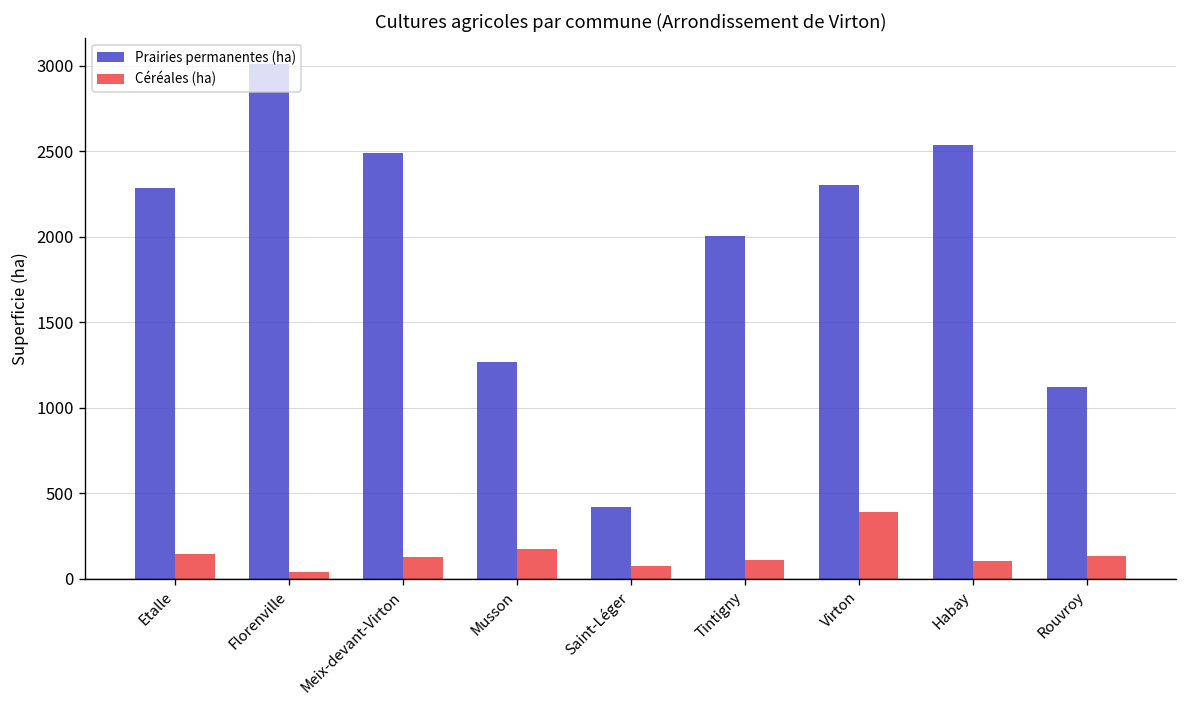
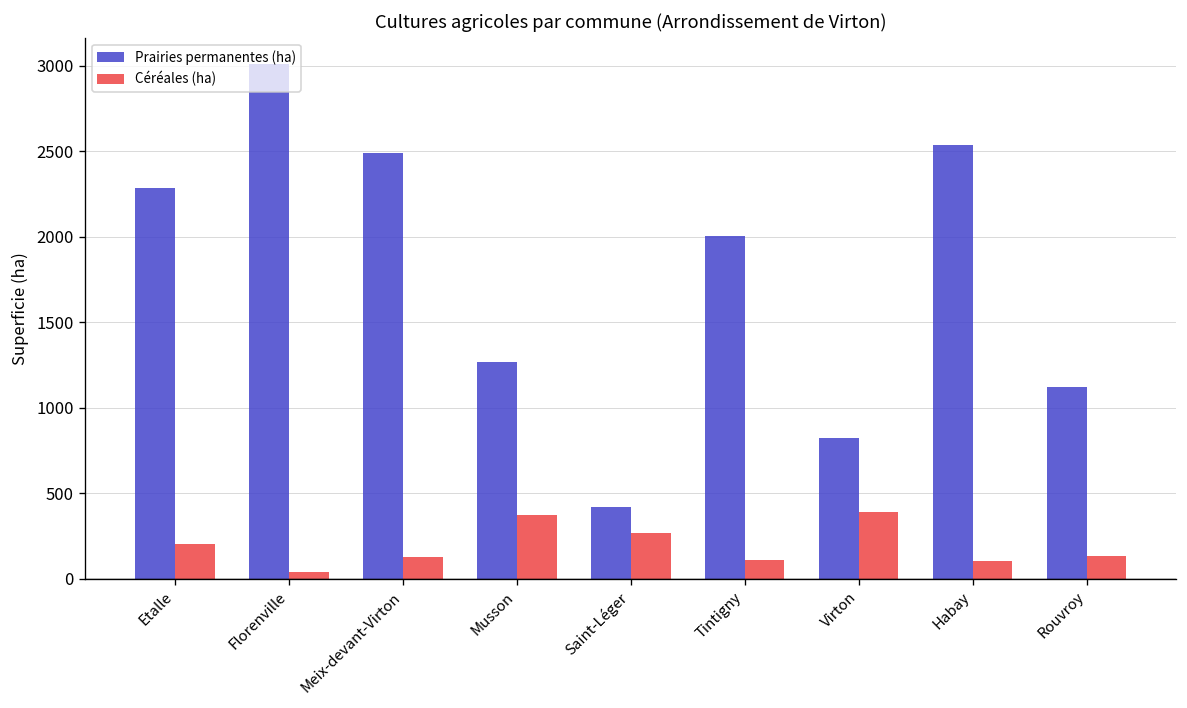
Céréales (ha), Etalle: 140 -> 200
Céréales (ha), Musson: 180 -> 370
Céréales (ha), Saint-Léger: 70 -> 270
Prairies permanentes (ha), Virton: 2300 -> 830
